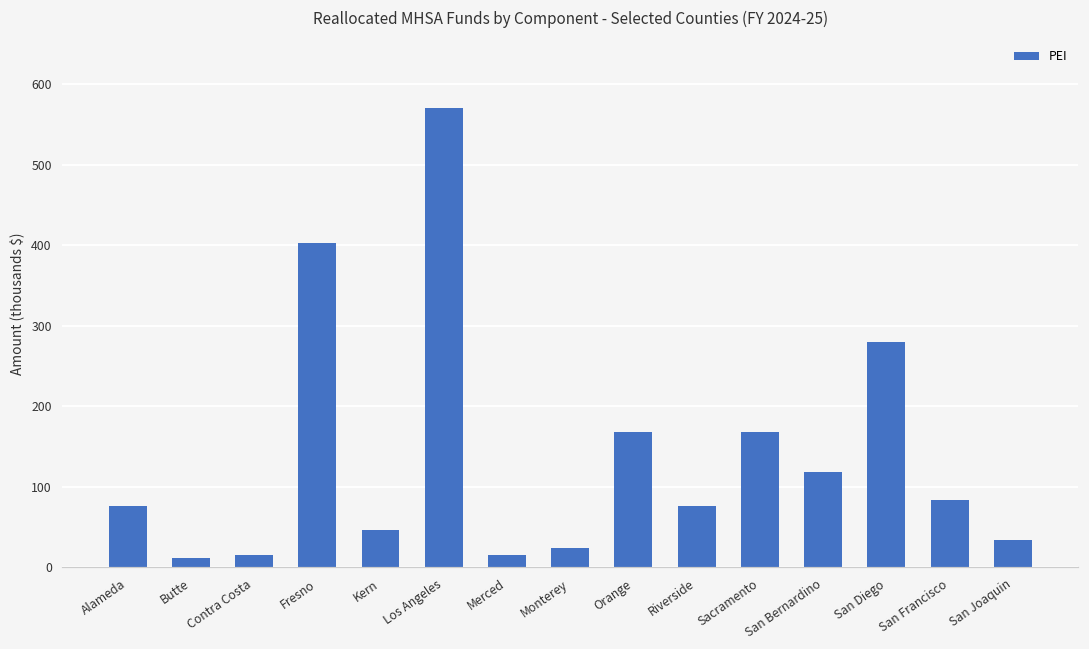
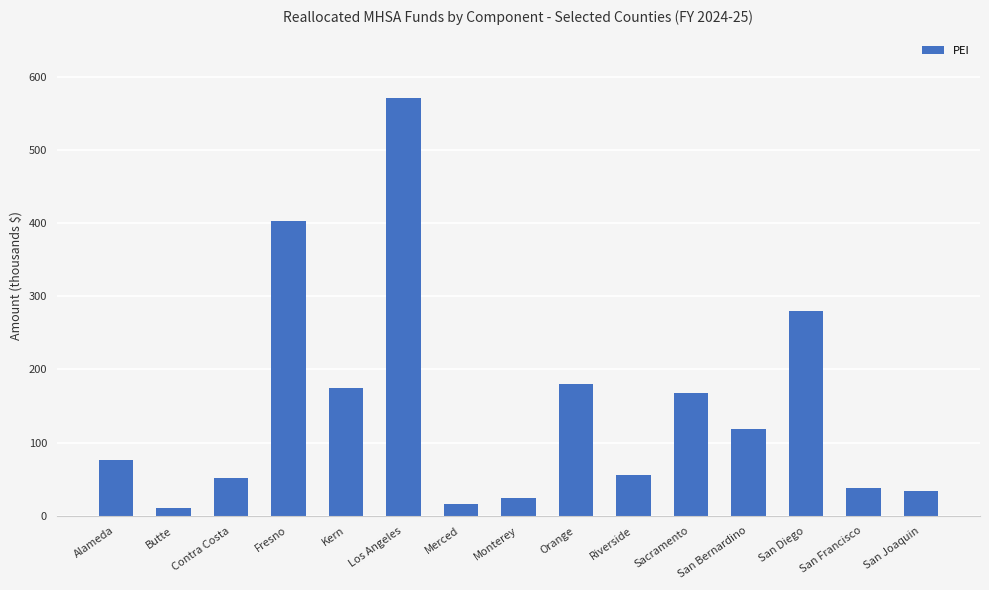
Contra Costa: 20 -> 50
Kern: 50 -> 170
Orange: 170 -> 180
Riverside: 80 -> 60
San Francisco: 80 -> 40
